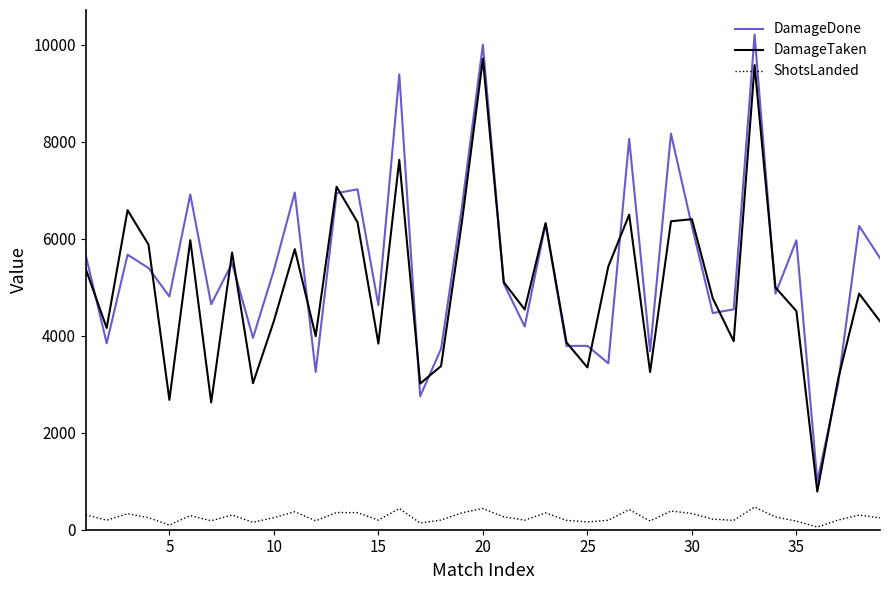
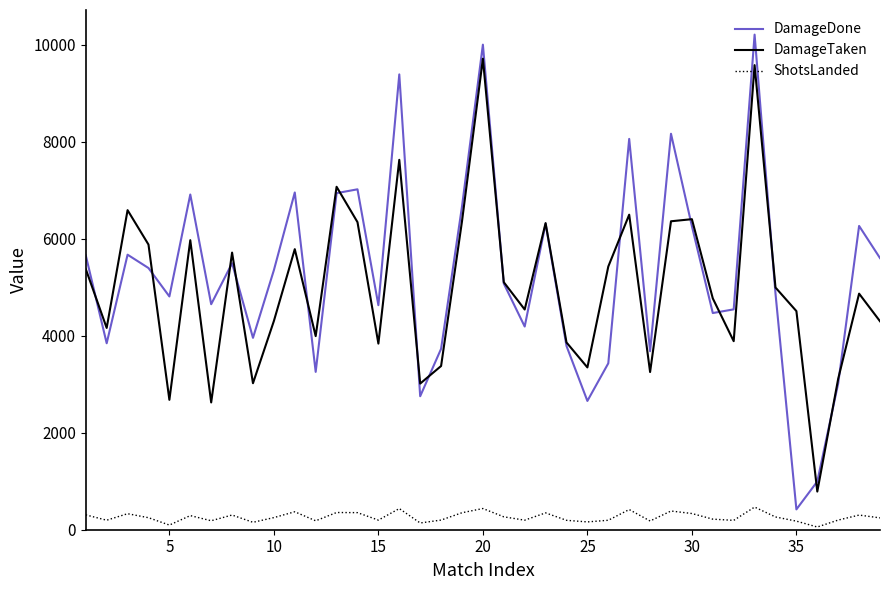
DamageDone, 25: 3800 -> 2700
DamageDone, 35: 6000 -> 400
